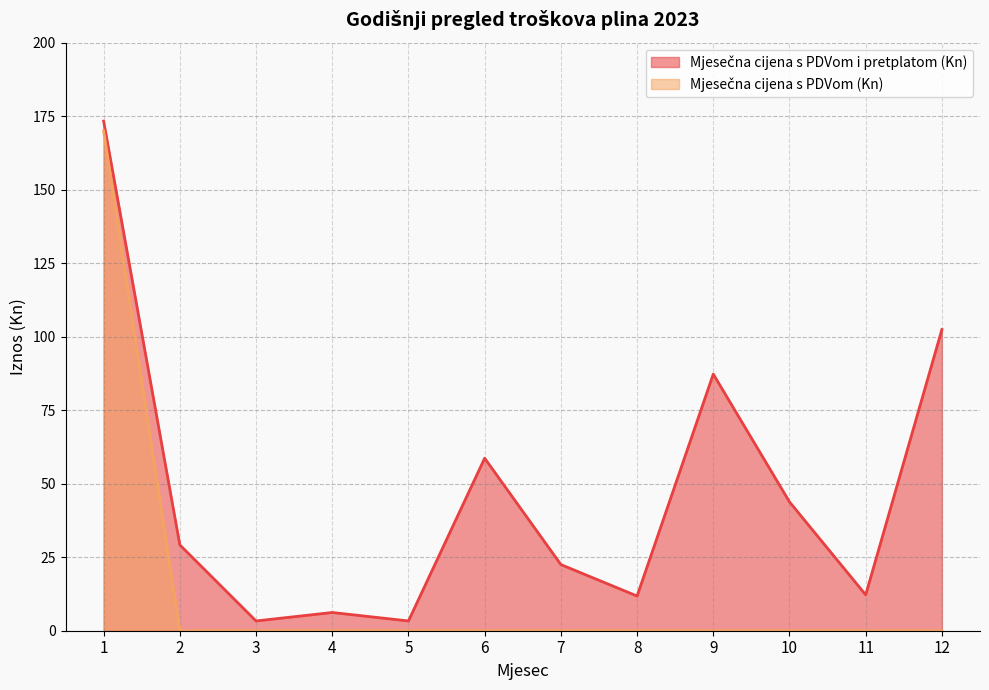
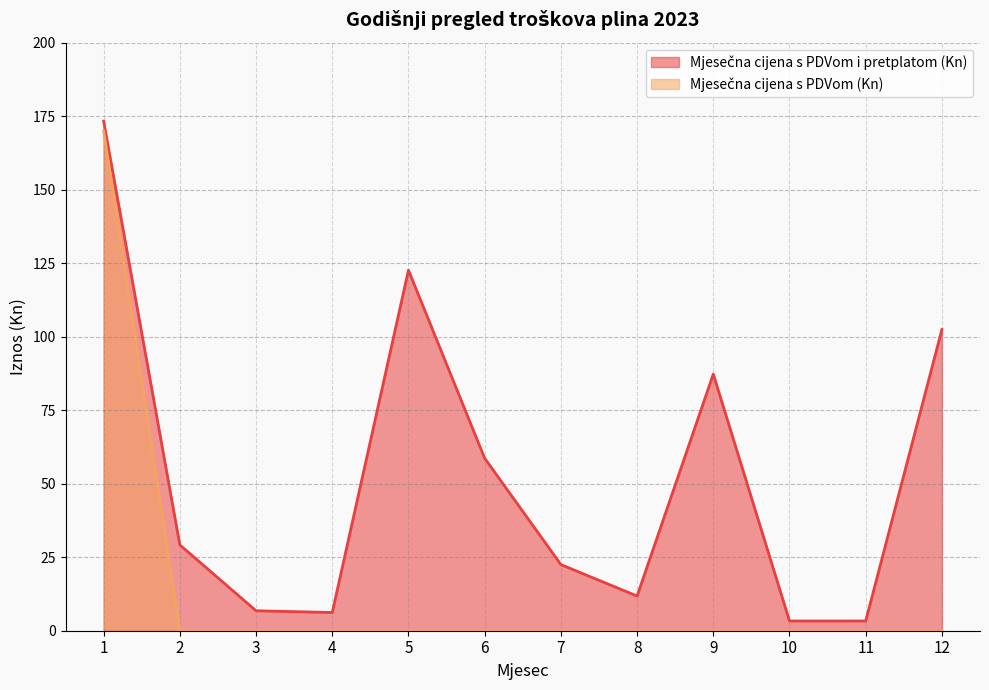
Mjesečna cijena s PDVom i pretplatom (Kn), 3: 3 -> 7
Mjesečna cijena s PDVom i pretplatom (Kn), 5: 3 -> 123
Mjesečna cijena s PDVom i pretplatom (Kn), 10: 44 -> 3
Mjesečna cijena s PDVom i pretplatom (Kn), 11: 12 -> 3
